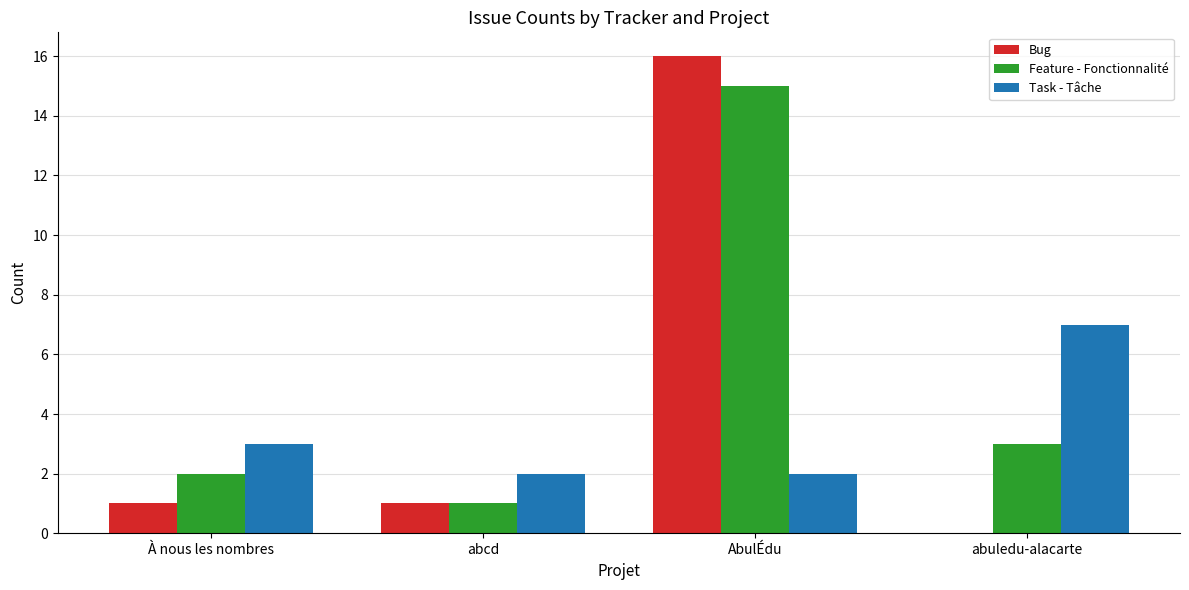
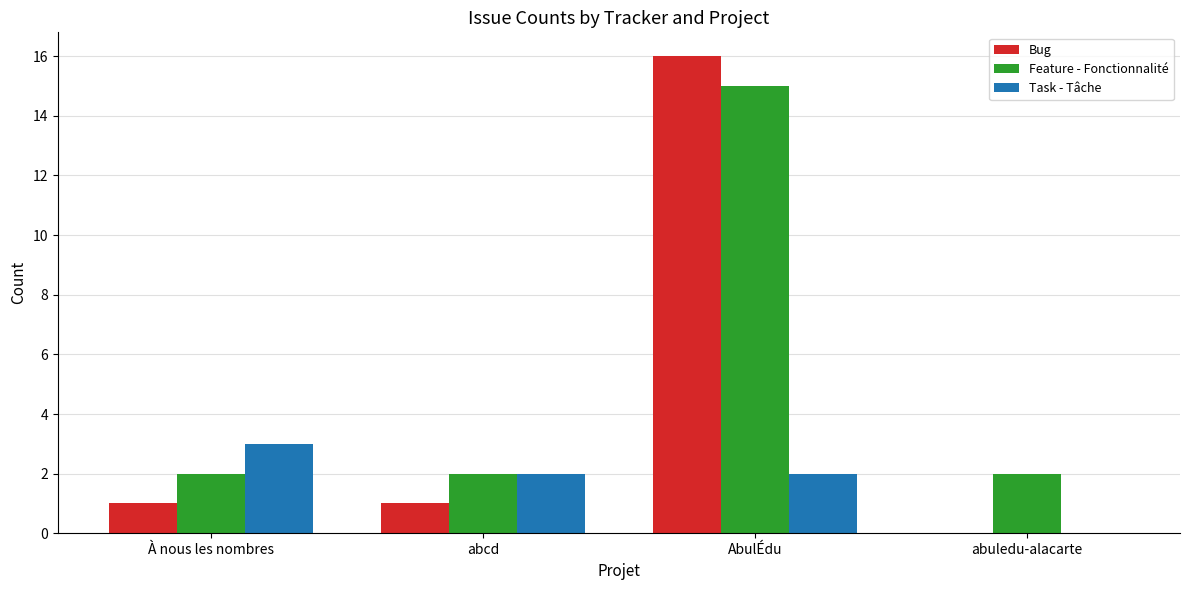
Feature - Fonctionnalité, abcd: 1 -> 2
Feature - Fonctionnalité, abuledu-alacarte: 3 -> 2
Task - Tâche, abuledu-alacarte: 7 -> 0
